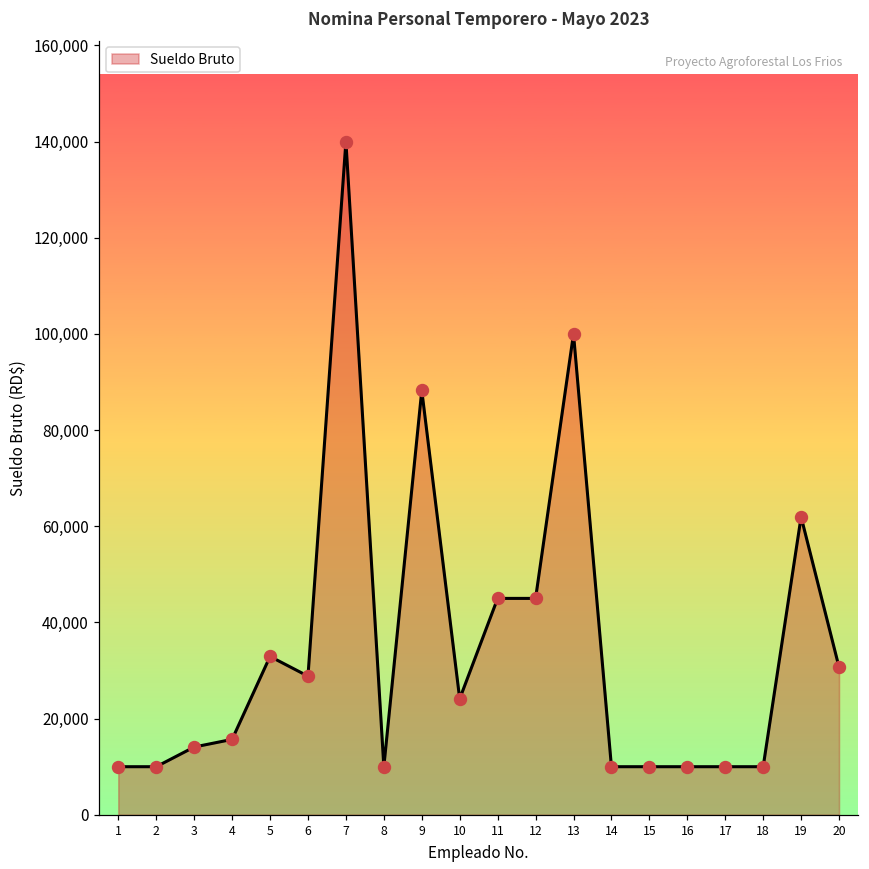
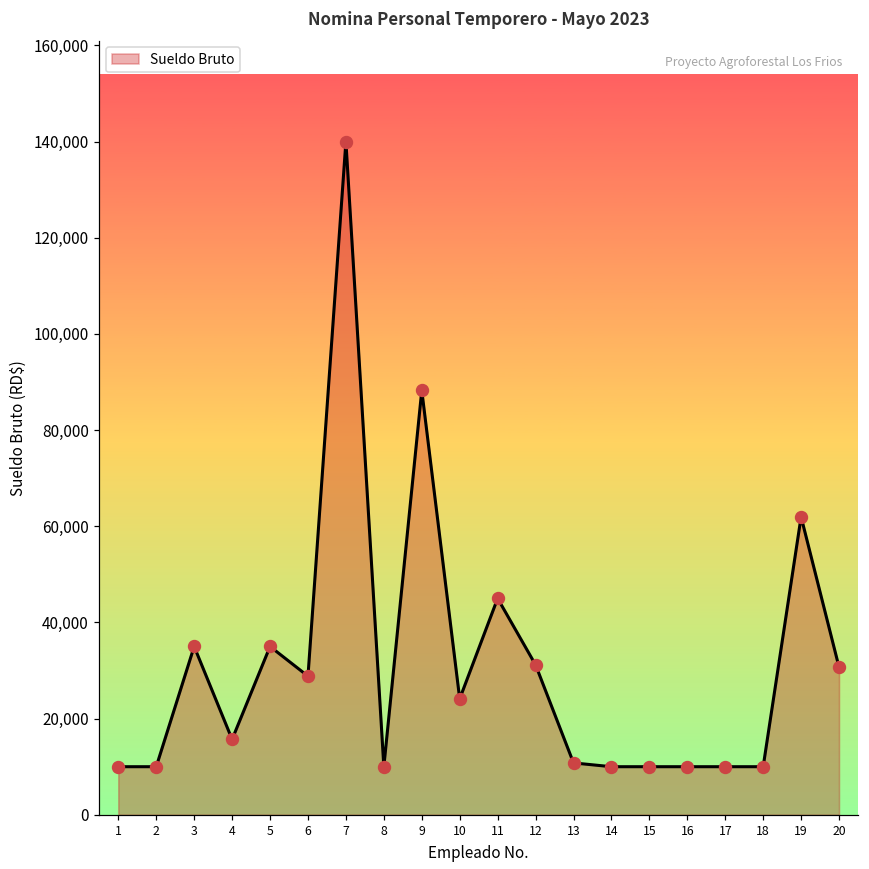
3: 14,000 -> 35,000
5: 33,000 -> 35,000
12: 45,000 -> 31,000
13: 100,000 -> 11,000
